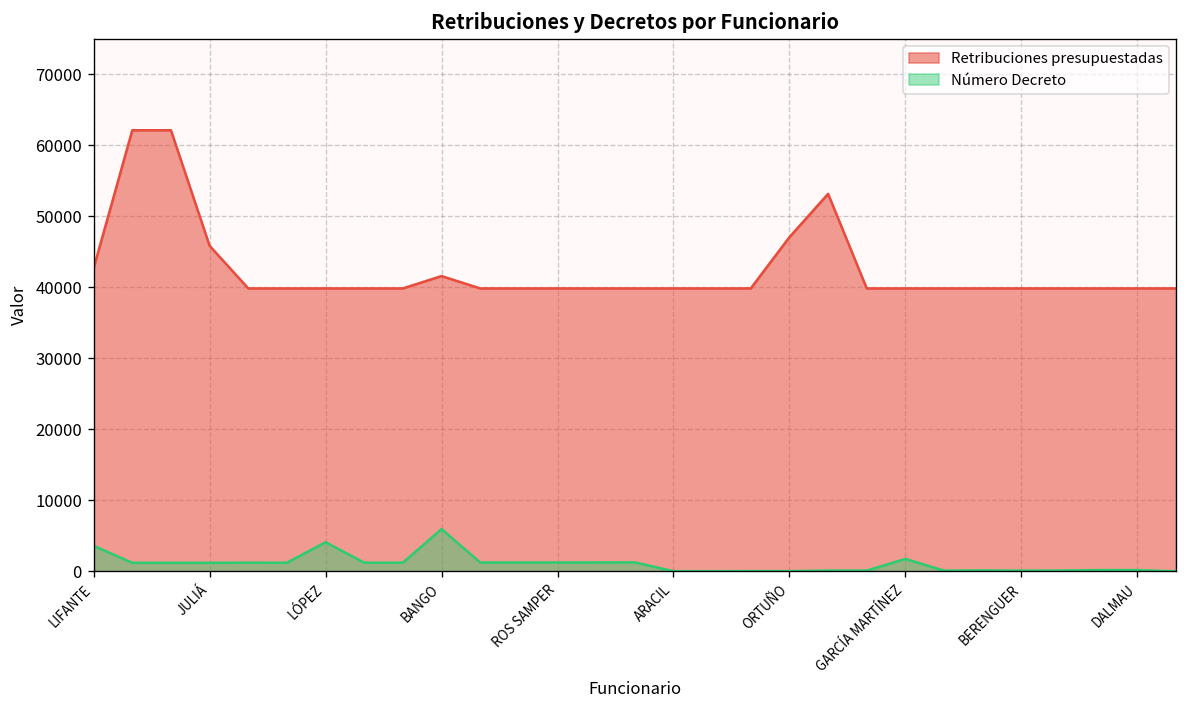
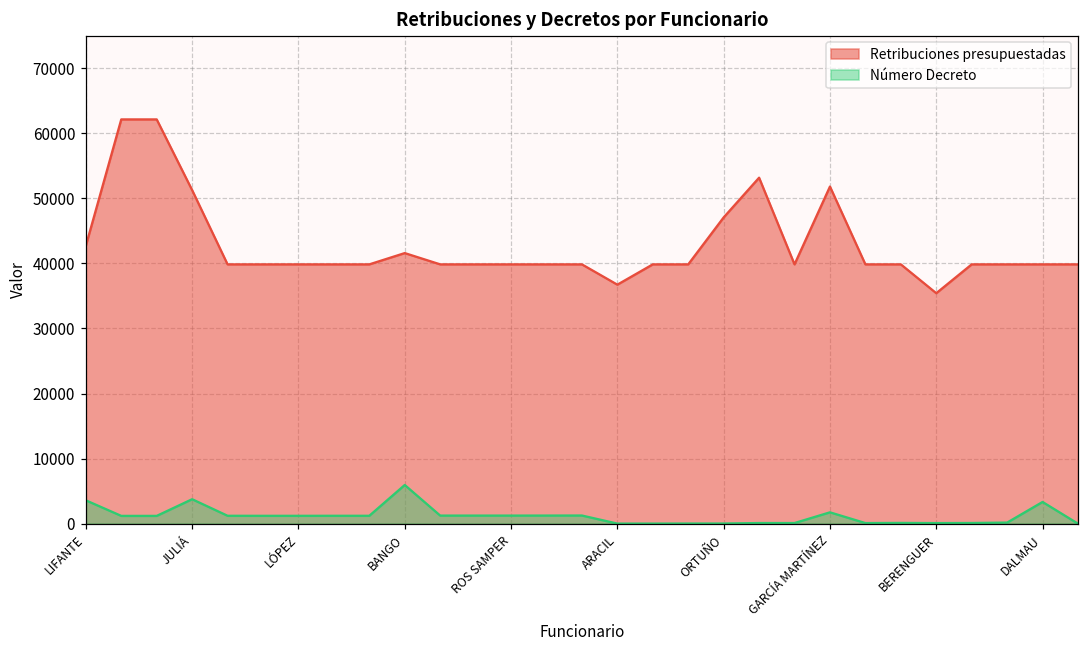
Retribuciones presupuestadas, JULIÁ: 46000 -> 51000
Número Decreto, JULIÁ: 1000 -> 4000
Número Decreto, LÓPEZ: 4000 -> 1000
Retribuciones presupuestadas, ARACIL: 40000 -> 37000
Retribuciones presupuestadas, GARCÍA MARTÍNEZ: 40000 -> 52000
Retribuciones presupuestadas, BERENGUER: 40000 -> 35000
Número Decreto, DALMAU: 0 -> 3000
